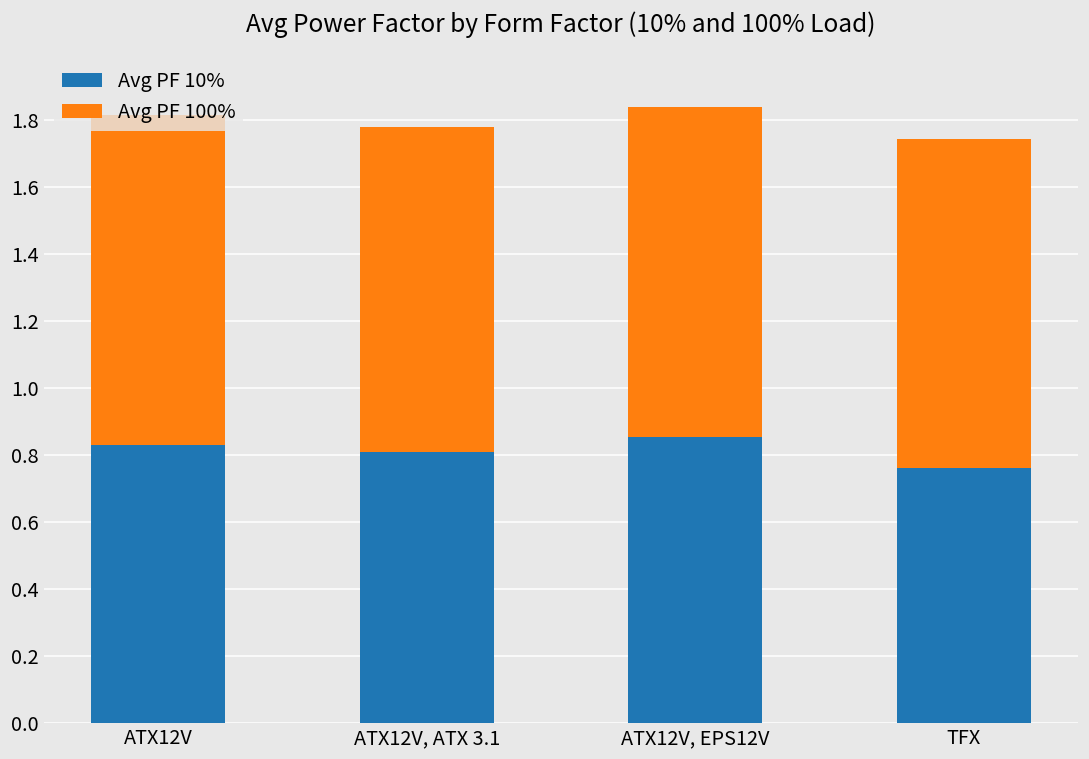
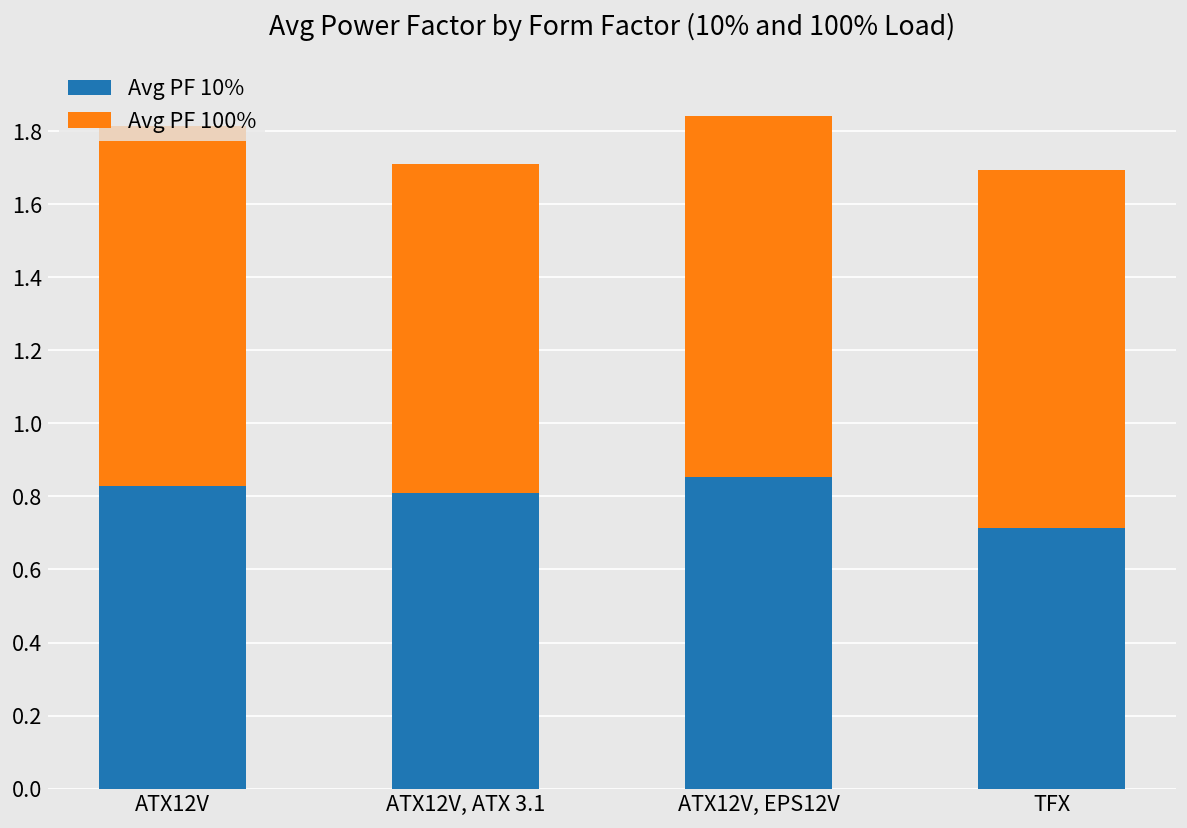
Avg PF 100%, ATX12V, ATX 3.1: 0.97 -> 0.90
Avg PF 10%, TFX: 0.76 -> 0.71
